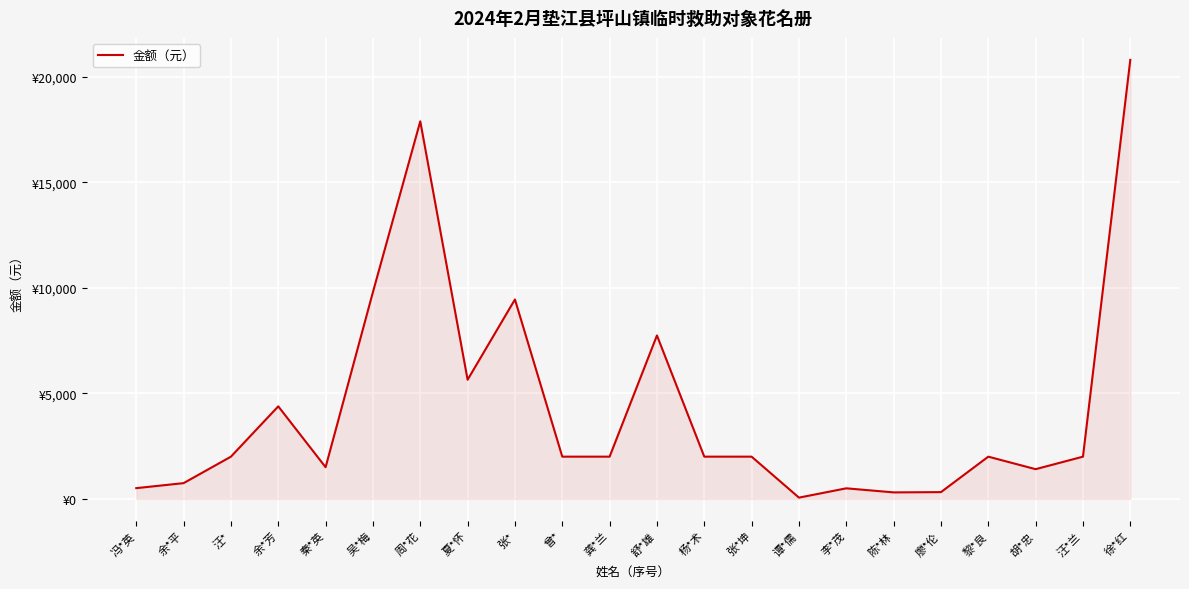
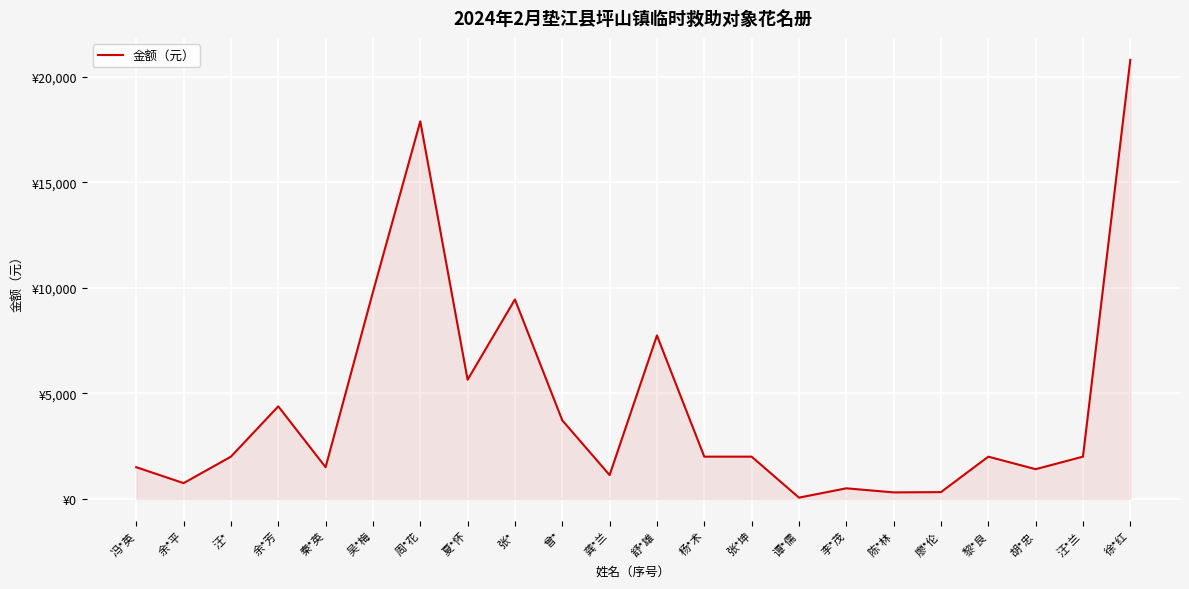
冯*英: ¥500 -> ¥1,500
曾*: ¥2,000 -> ¥3,700
龚*兰: ¥2,000 -> ¥1,100
